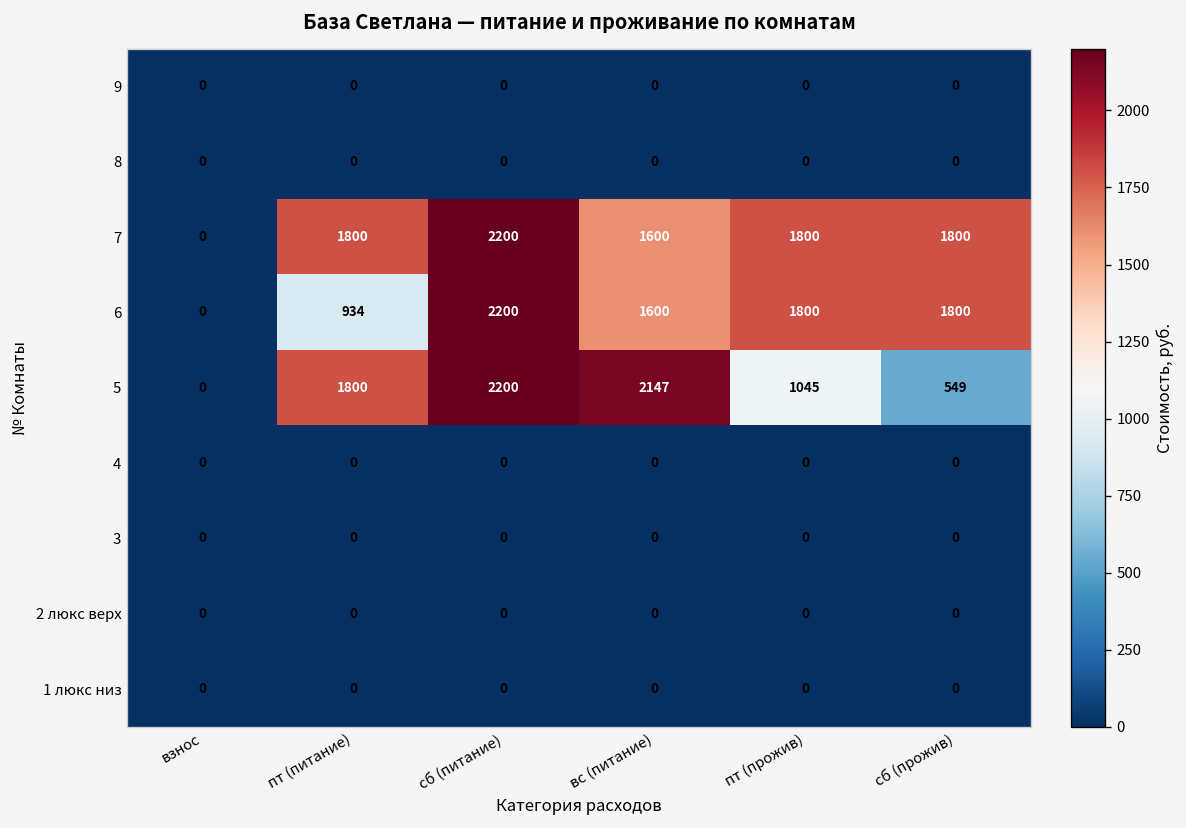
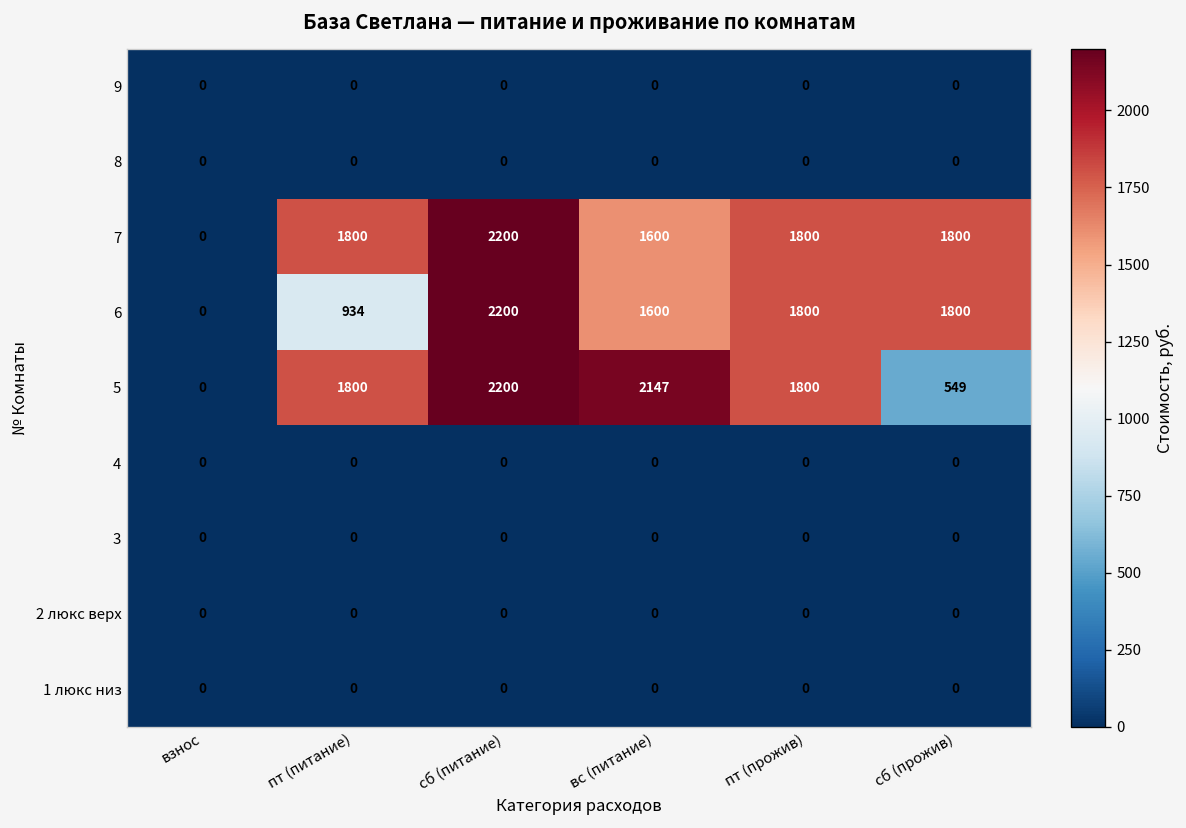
5, пт (прожив): 1045 -> 1800
